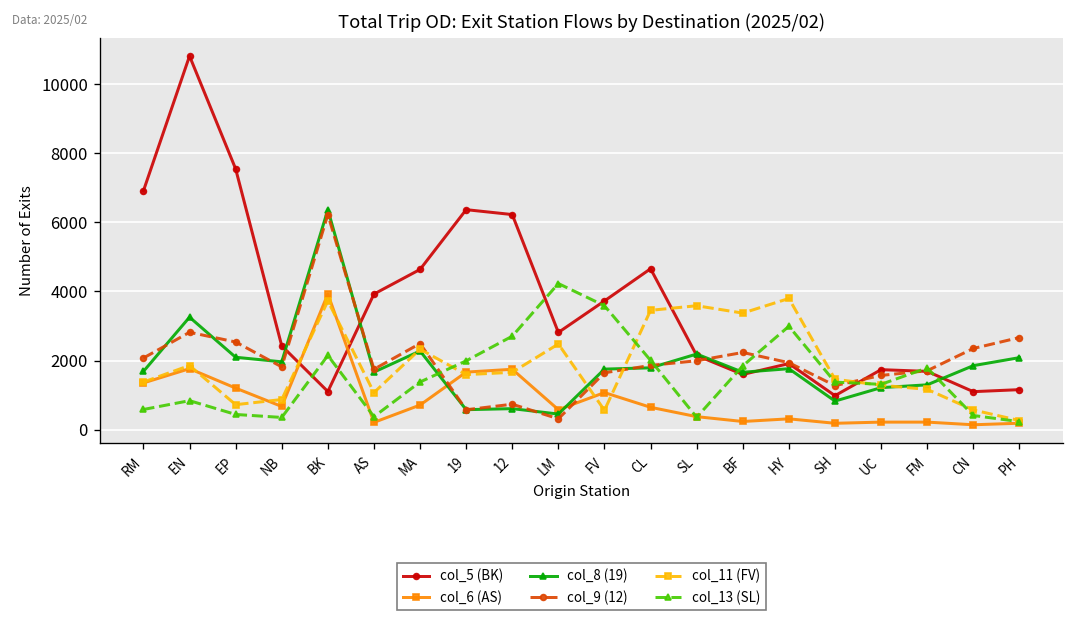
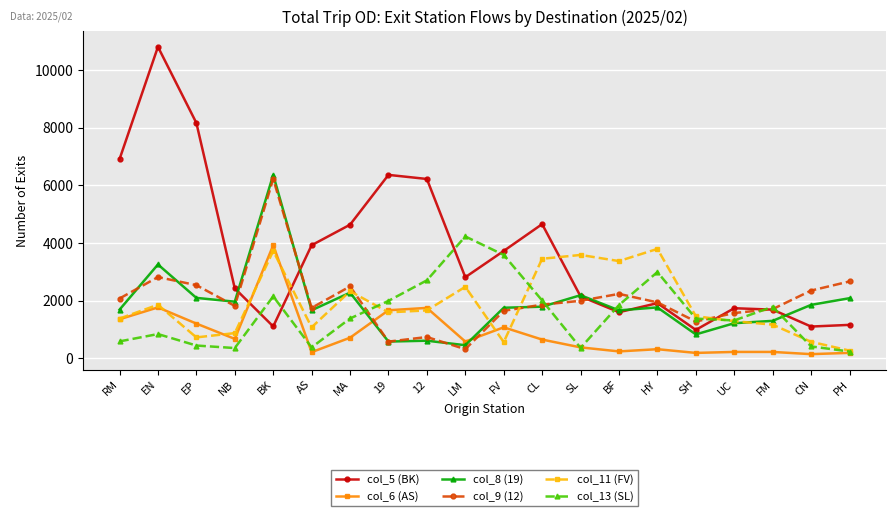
col_5 (BK), EP: 7500 -> 8200
